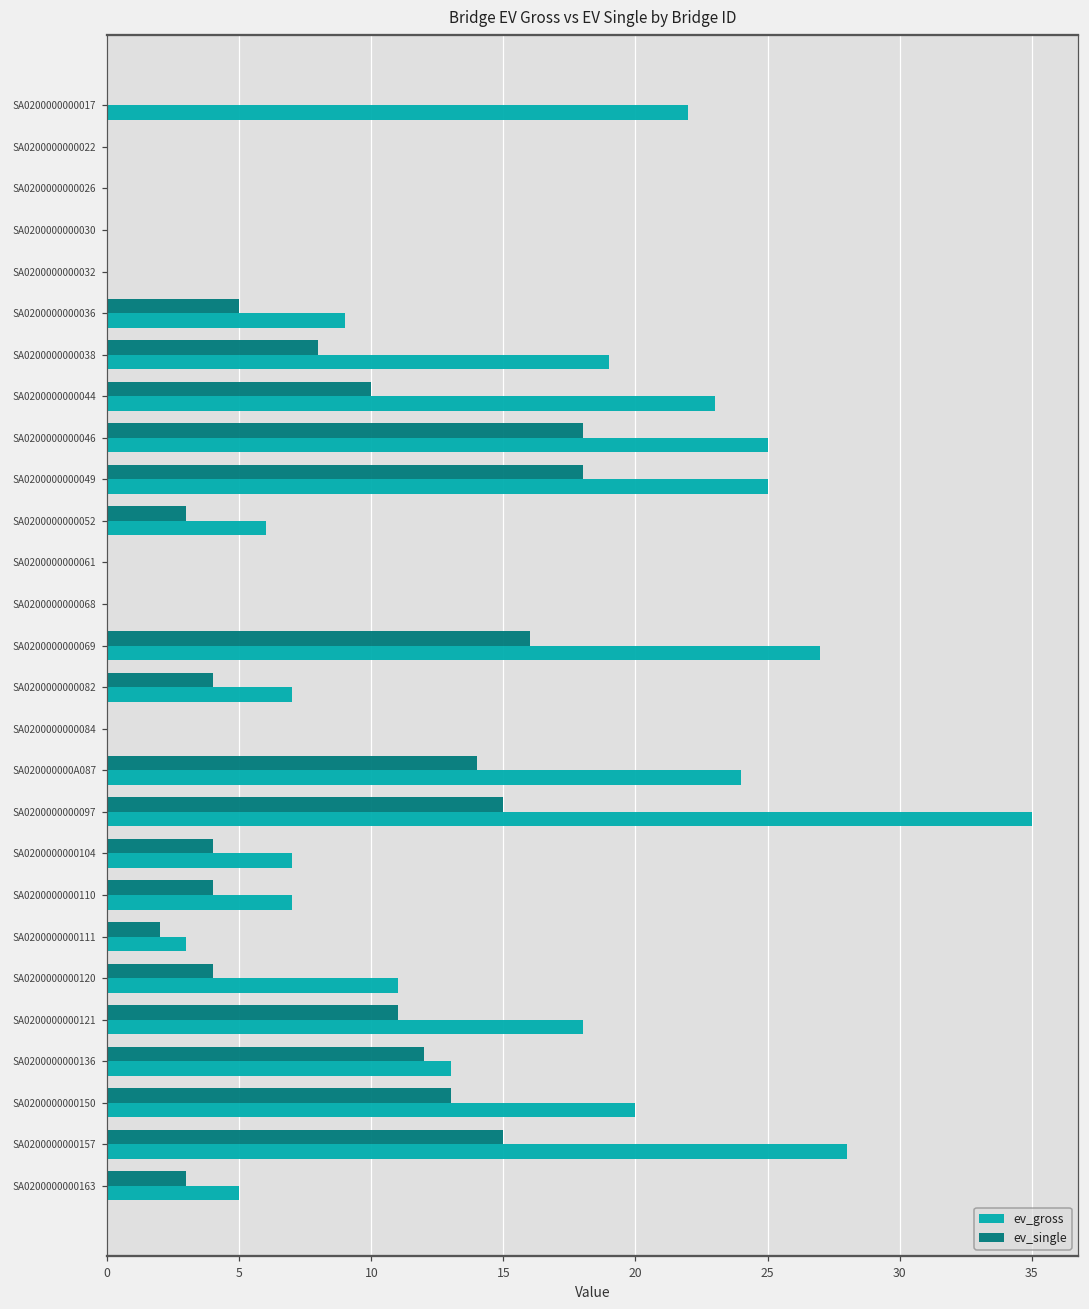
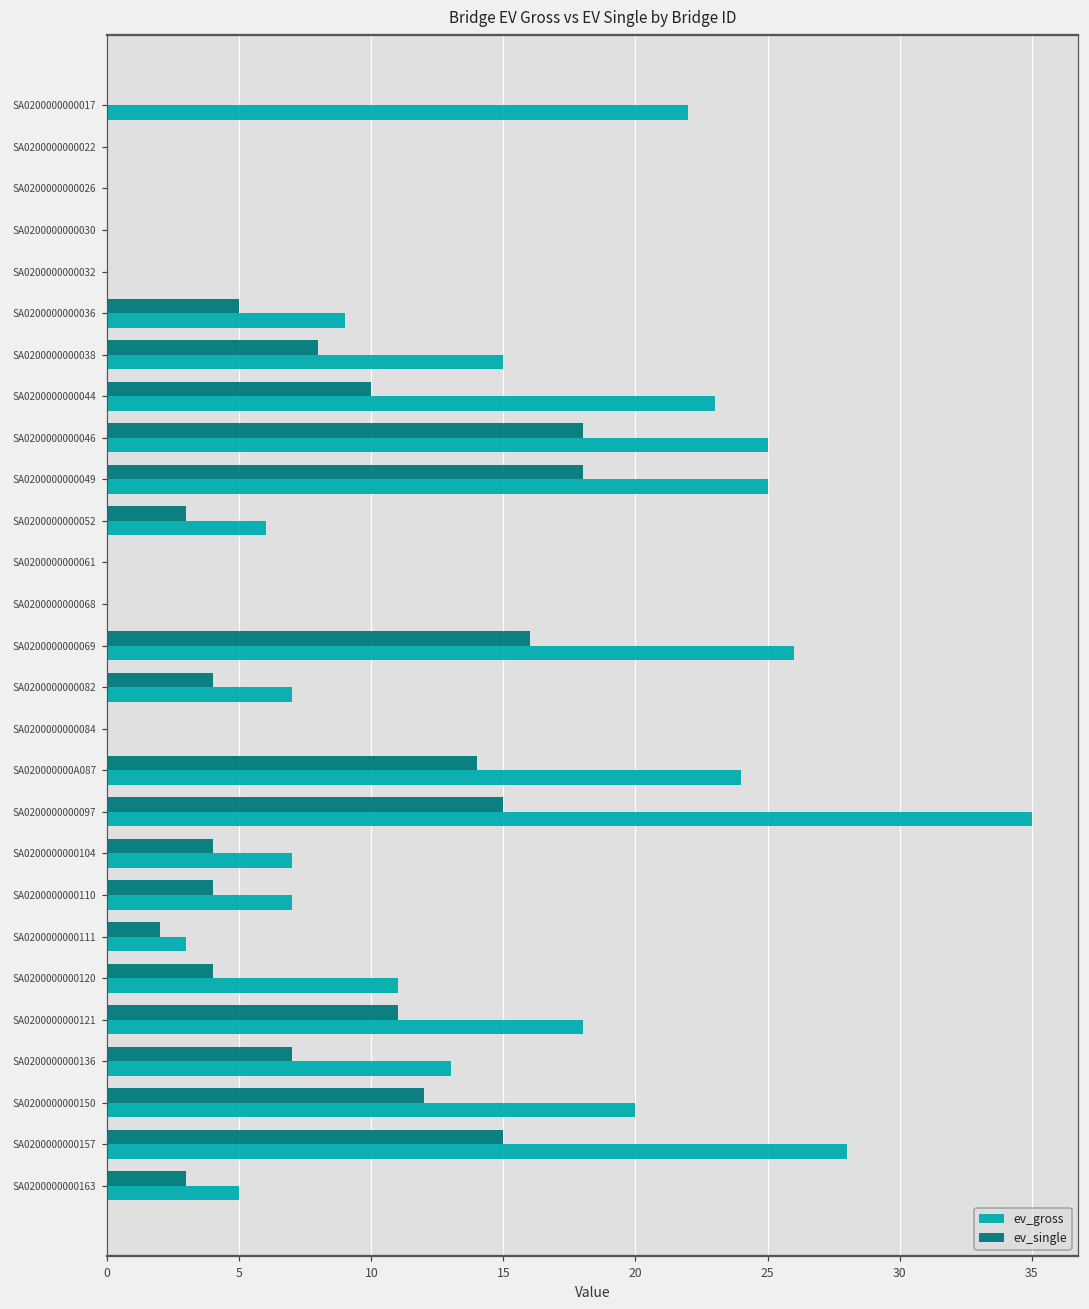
ev_gross, SA0200000000038: 19 -> 15
ev_gross, SA0200000000069: 27 -> 26
ev_single, SA0200000000136: 12 -> 7
ev_single, SA0200000000150: 13 -> 12
